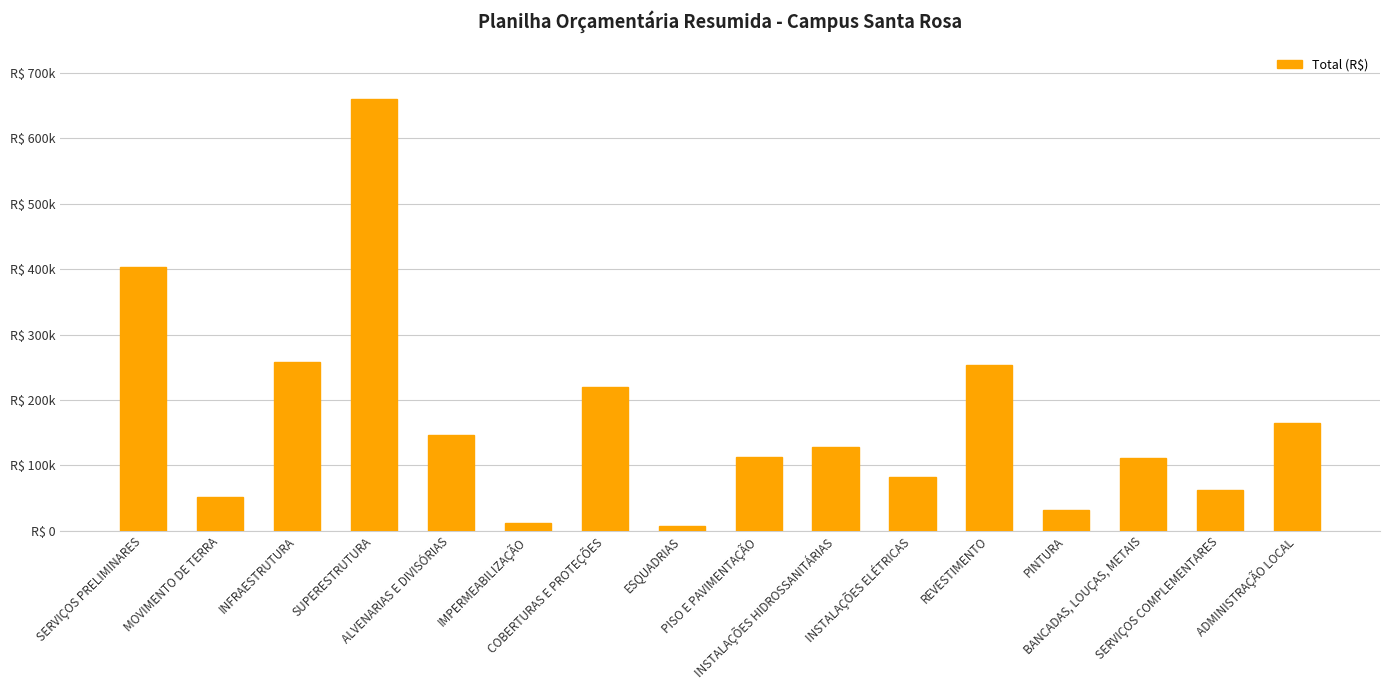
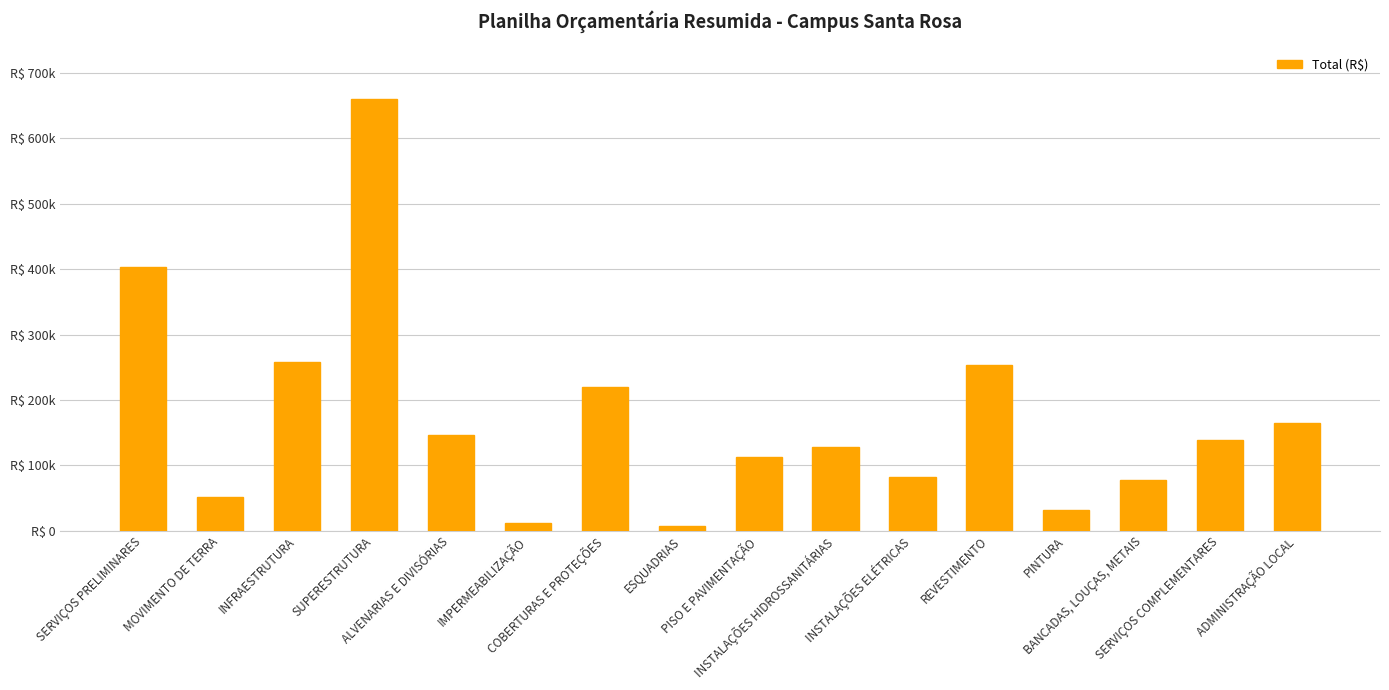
BANCADAS, LOUÇAS, METAIS: R$ 110000 -> R$ 80000
SERVIÇOS COMPLEMENTARES: R$ 60000 -> R$ 140000
